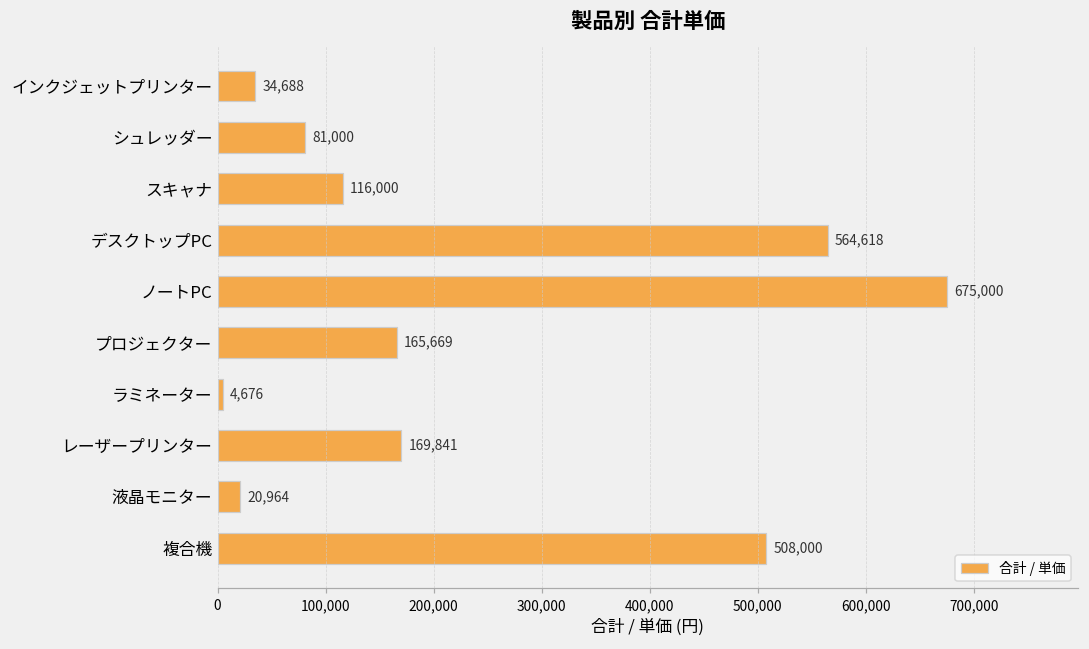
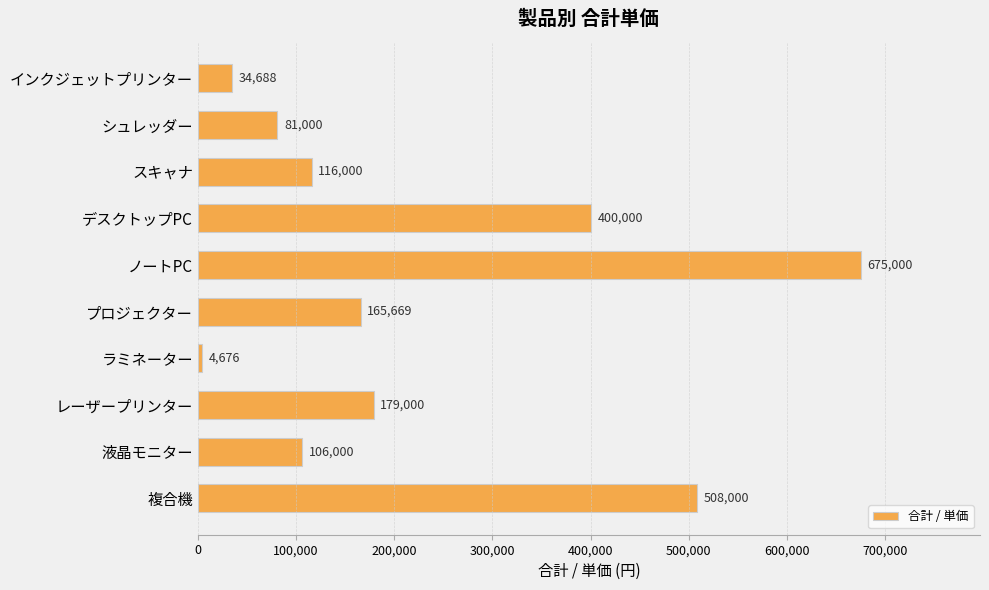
デスクトップPC: 564,618 -> 400,000
レーザープリンター: 169,841 -> 179,000
液晶モニター: 20,964 -> 106,000
